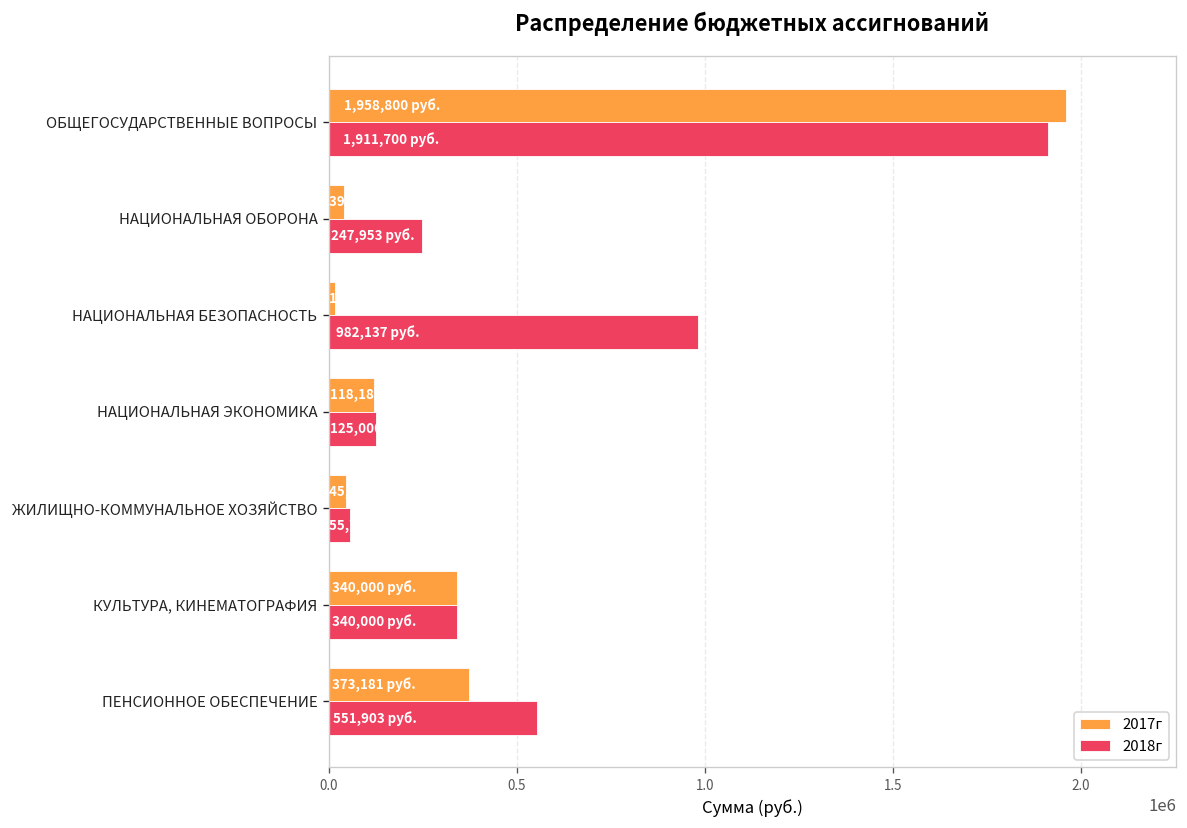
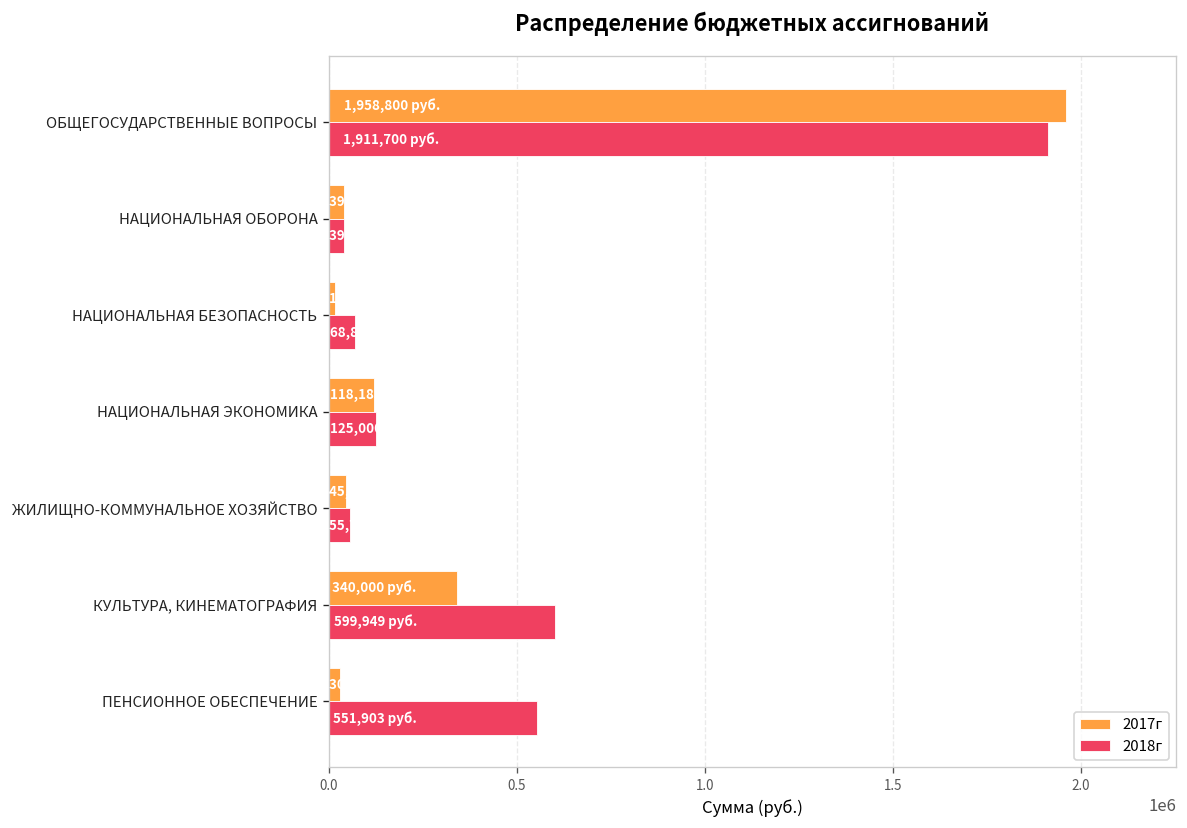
2018г, НАЦИОНАЛЬНАЯ ОБОРОНА: 250000 -> 40000
2018г, НАЦИОНАЛЬНАЯ БЕЗОПАСНОСТЬ: 980000 -> 70000
2018г, КУЛЬТУРА, КИНЕМАТОГРАФИЯ: 340,000 -> 599,949
2017г, ПЕНСИОННОЕ ОБЕСПЕЧЕНИЕ: 370000 -> 30000
